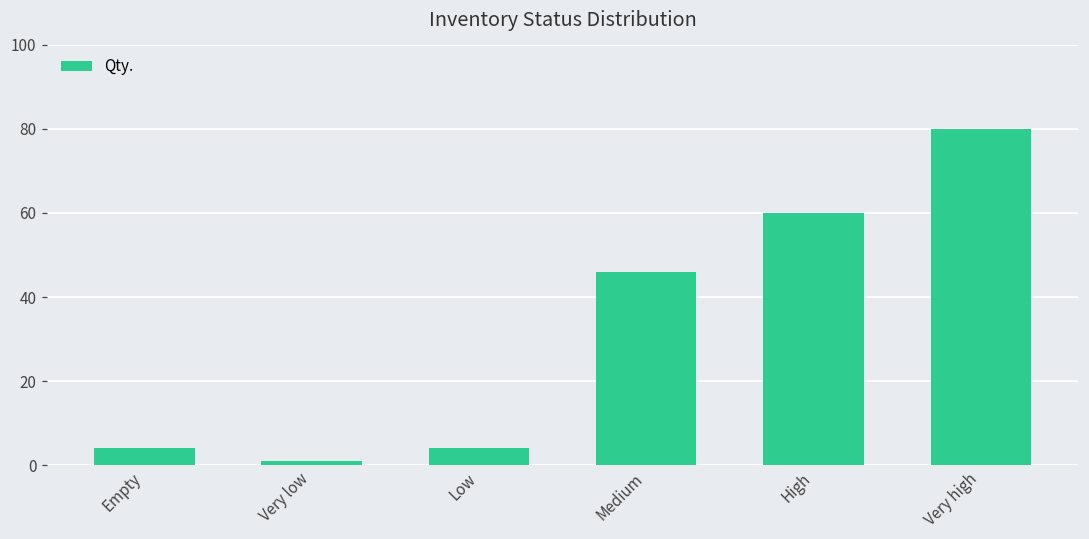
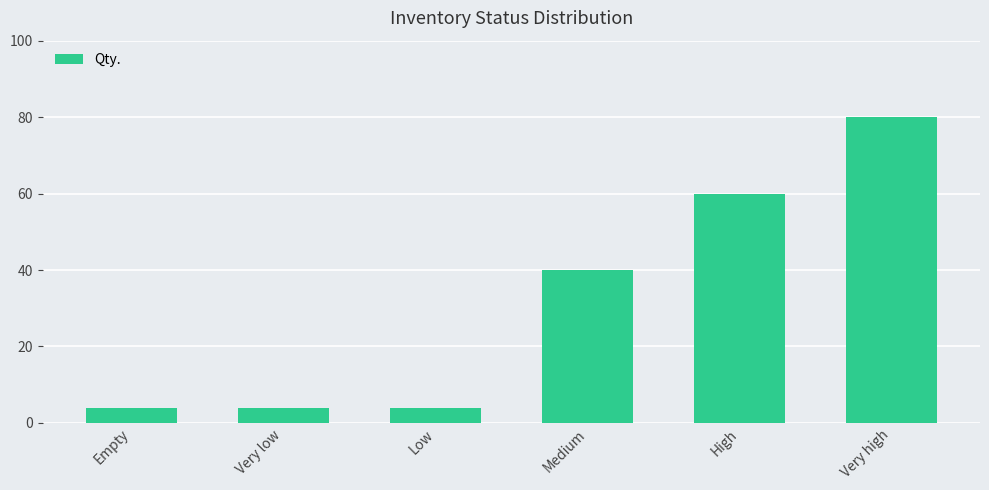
Very low: 1 -> 4
Medium: 46 -> 40
